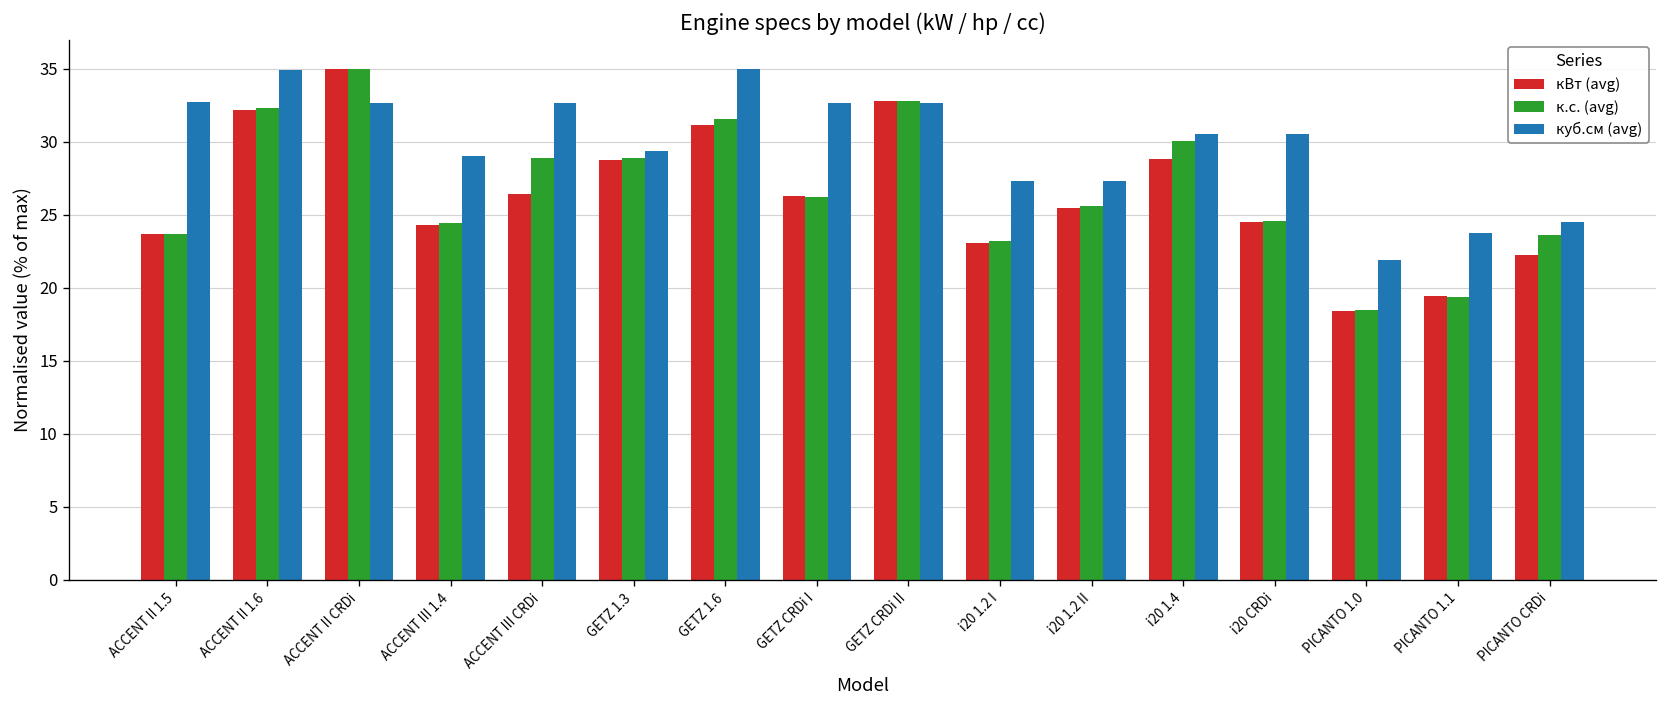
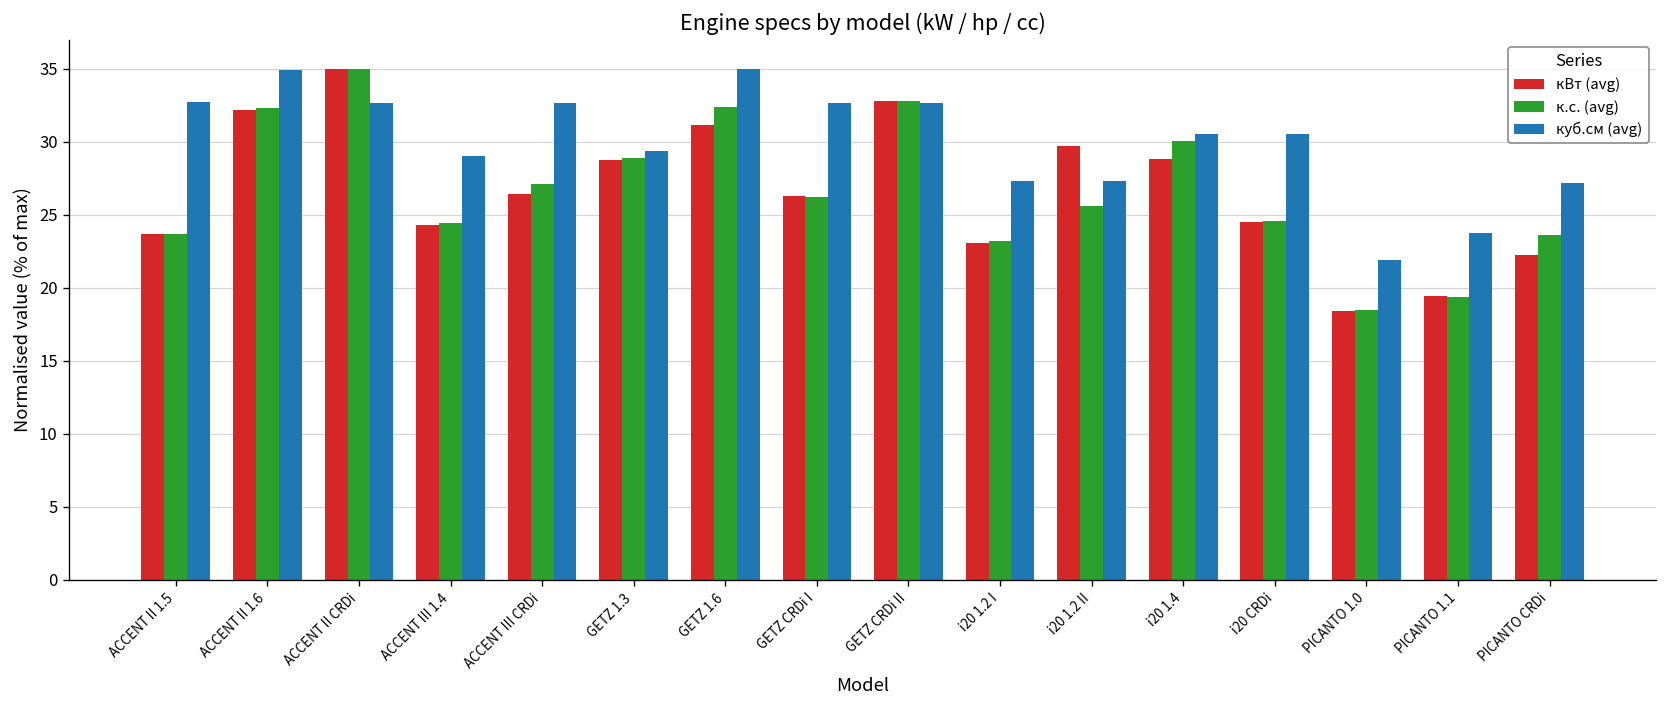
к.с. (avg), ACCENT III CRDi: 28.9 -> 27.1
к.с. (avg), GETZ 1.6: 31.6 -> 32.4
кВт (avg), i20 1.2 II: 25.5 -> 29.7
куб.см (avg), PICANTO CRDi: 24.5 -> 27.2
